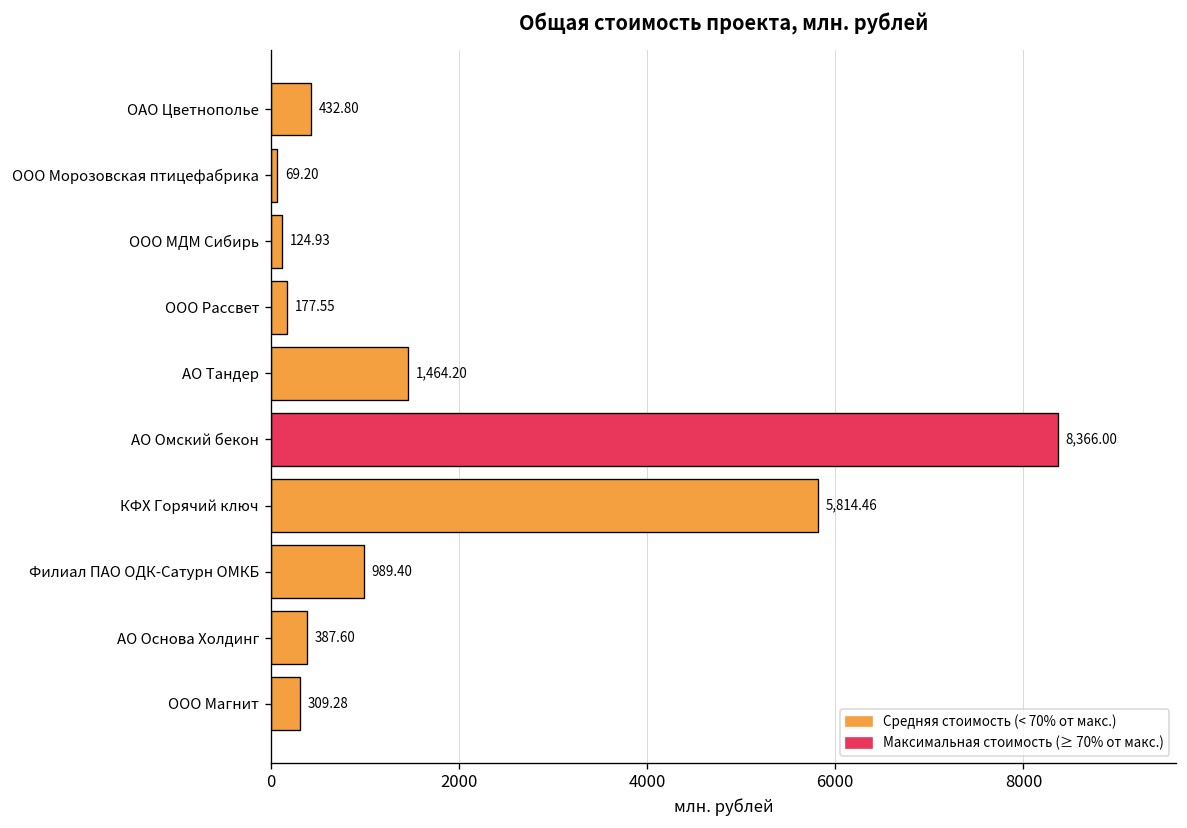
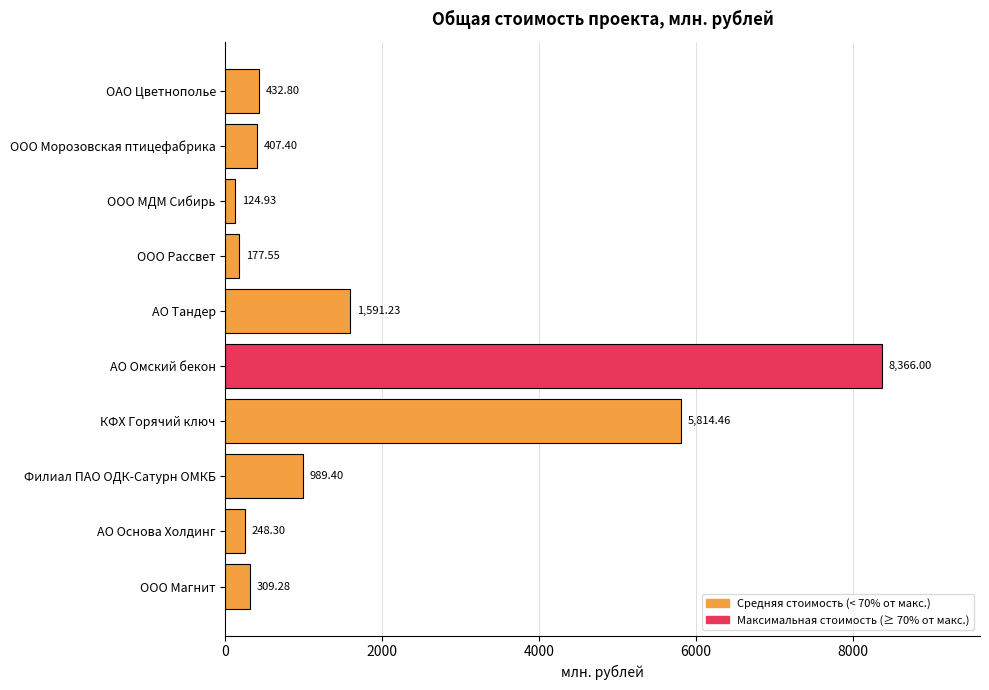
ООО Морозовская птицефабрика: 69.20 -> 407.40
АО Тандер: 1,464.20 -> 1,591.23
АО Основа Холдинг: 387.60 -> 248.30
